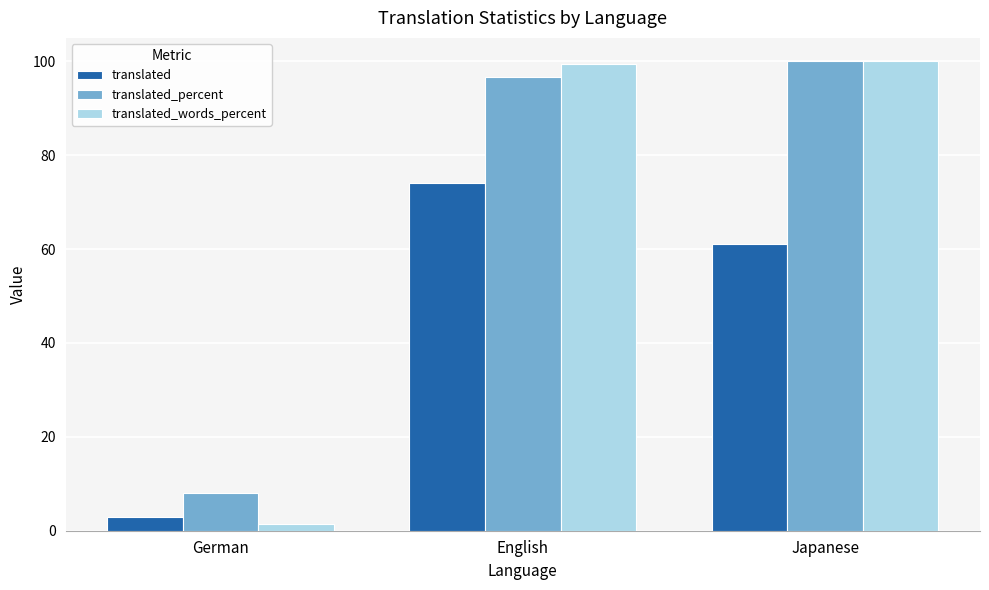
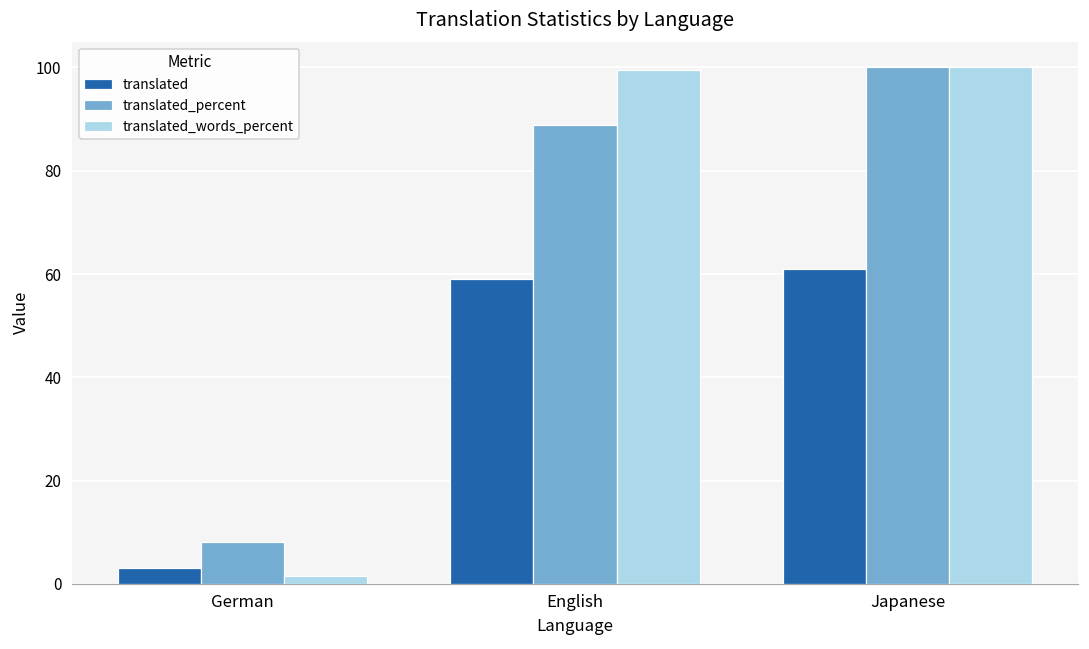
translated, English: 74 -> 59
translated_percent, English: 97 -> 89
